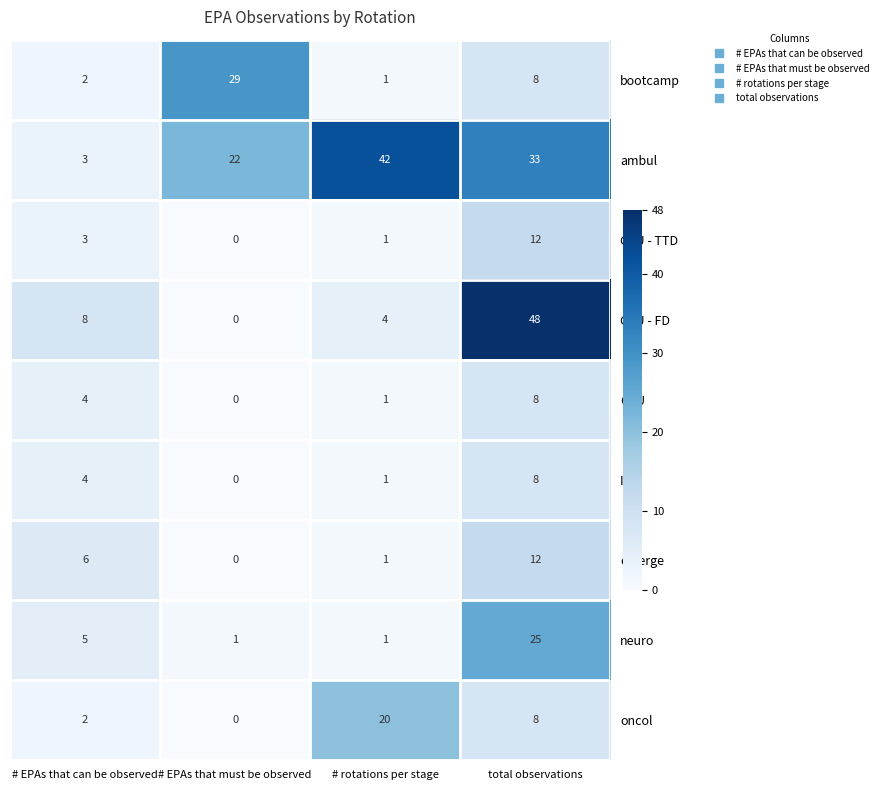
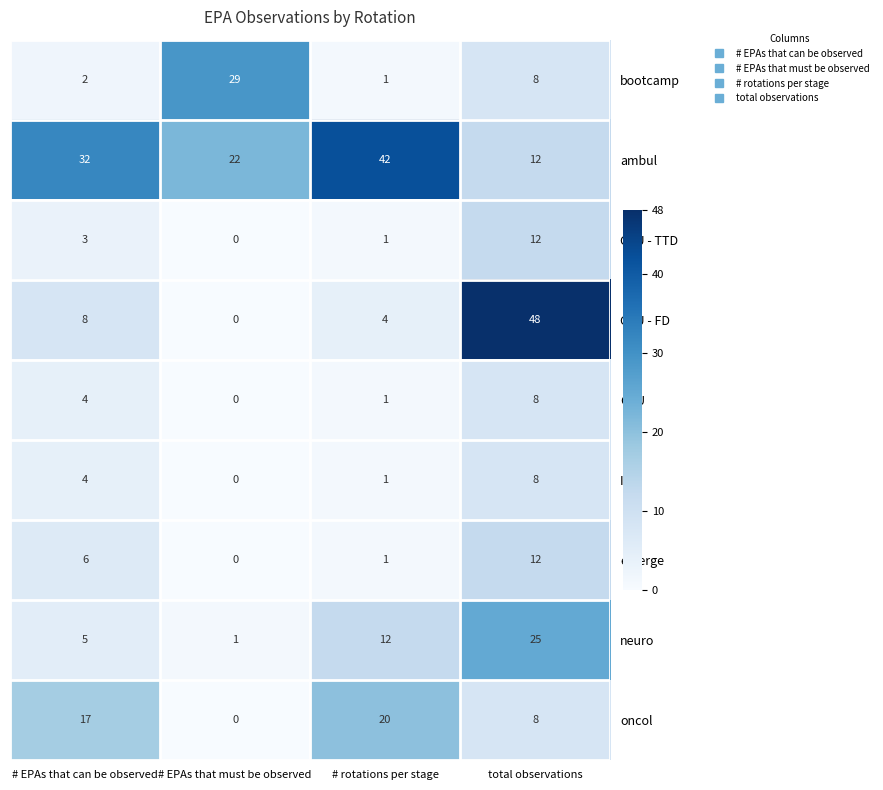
ambul, # EPAs that can be observed: 3 -> 32
ambul, total observations: 33 -> 12
neuro, # rotations per stage: 1 -> 12
oncol, # EPAs that can be observed: 2 -> 17
